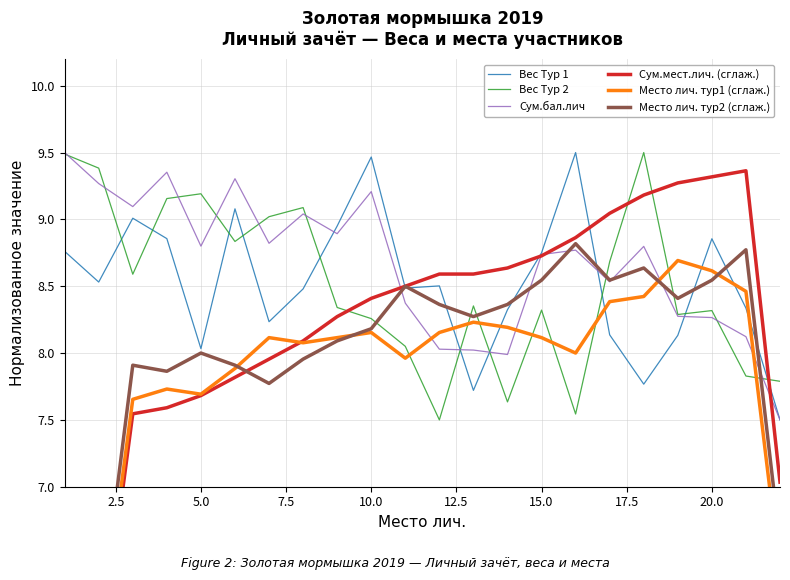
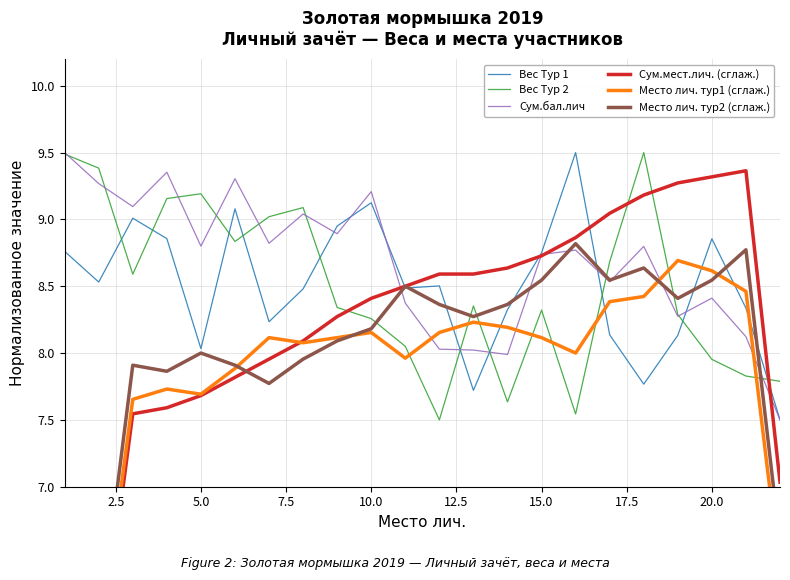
Вес Тур 1, 10.0: 9.47 -> 9.12
Вес Тур 2, 20.0: 8.32 -> 7.95
Сум.бал.лич, 20.0: 8.27 -> 8.41
